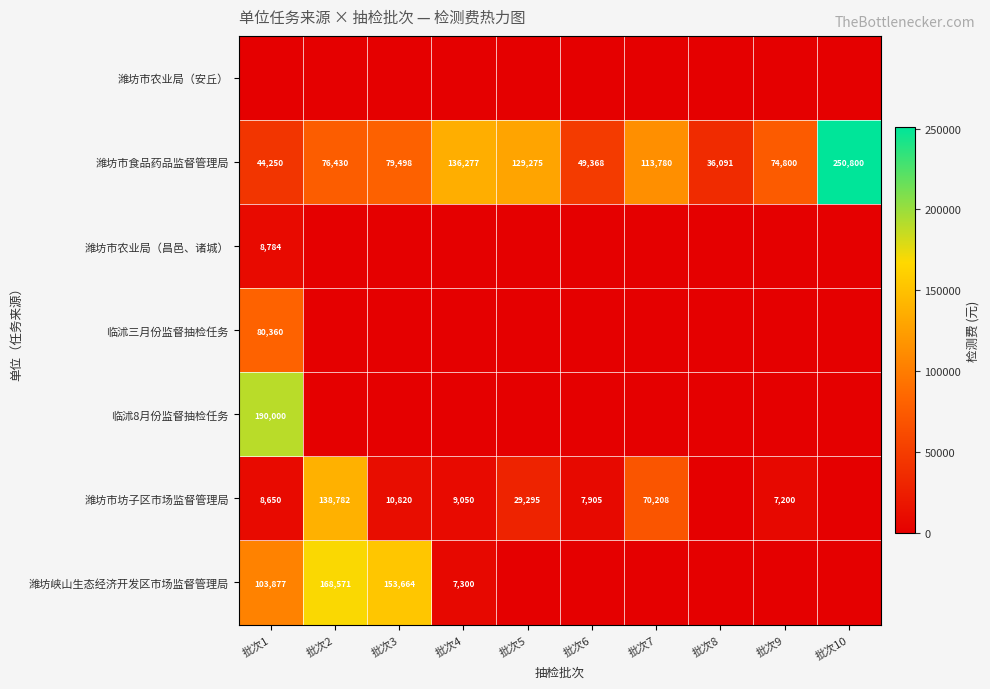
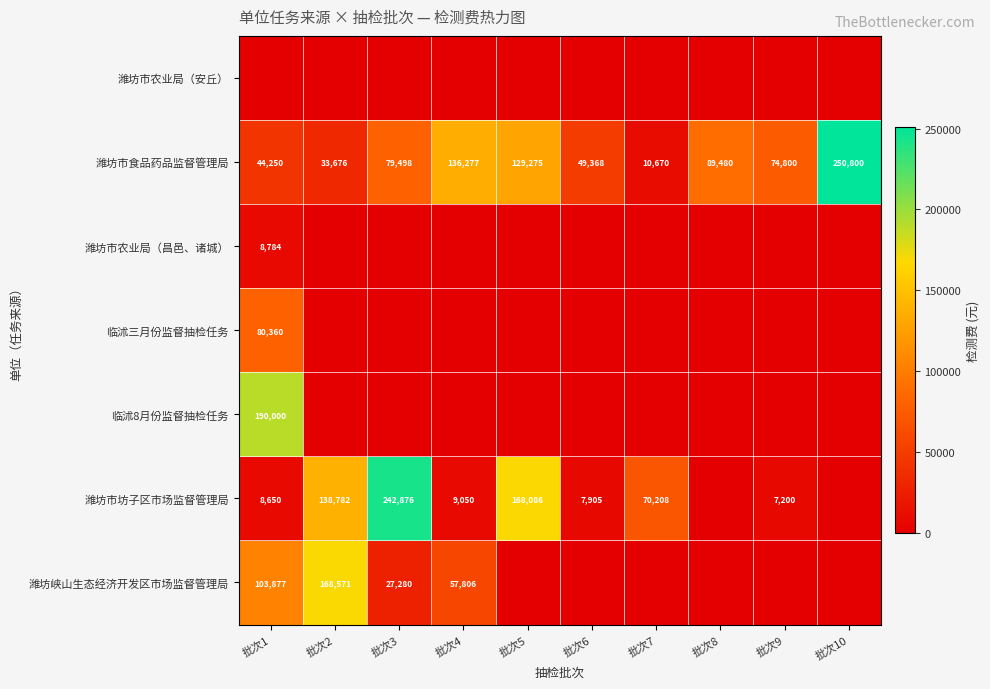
潍坊市食品药品监督管理局, 批次2: 76,430 -> 33,676
潍坊市食品药品监督管理局, 批次7: 113,780 -> 10,670
潍坊市食品药品监督管理局, 批次8: 36,091 -> 89,480
潍坊市坊子区市场监督管理局, 批次3: 10,820 -> 242,876
潍坊市坊子区市场监督管理局, 批次5: 29,295 -> 168,086
潍坊峡山生态经济开发区市场监督管理局, 批次3: 153,664 -> 27,280
潍坊峡山生态经济开发区市场监督管理局, 批次4: 7,300 -> 57,806
